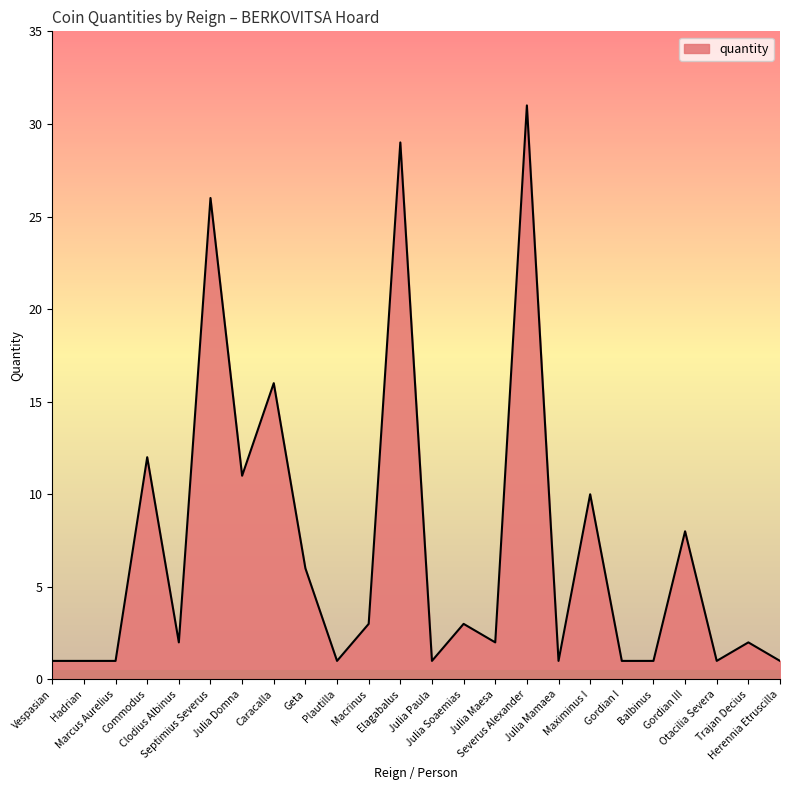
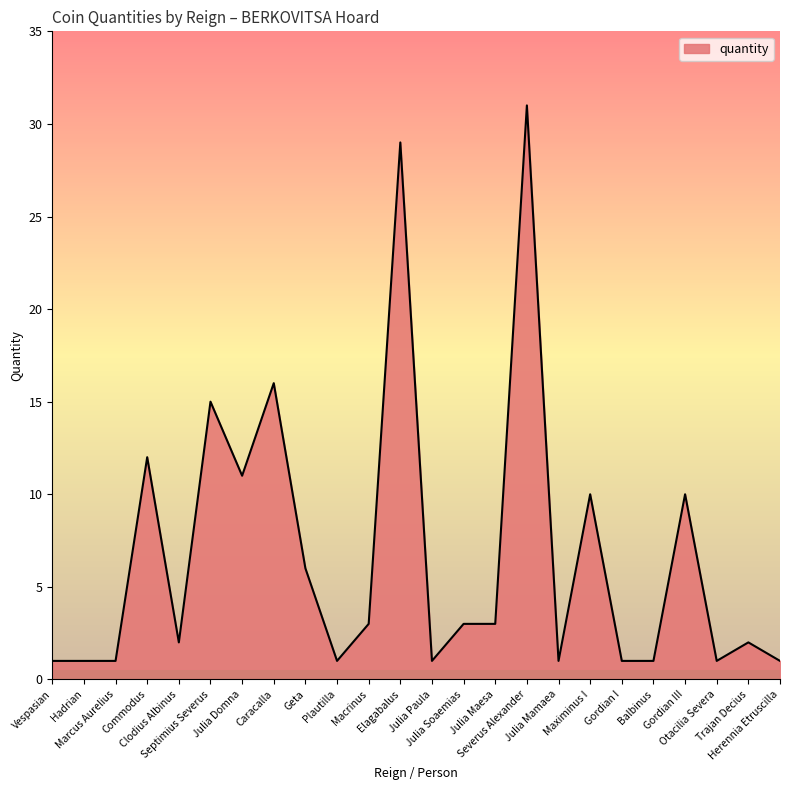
Septimius Severus: 26 -> 15
Julia Maesa: 2 -> 3
Gordian III: 8 -> 10
